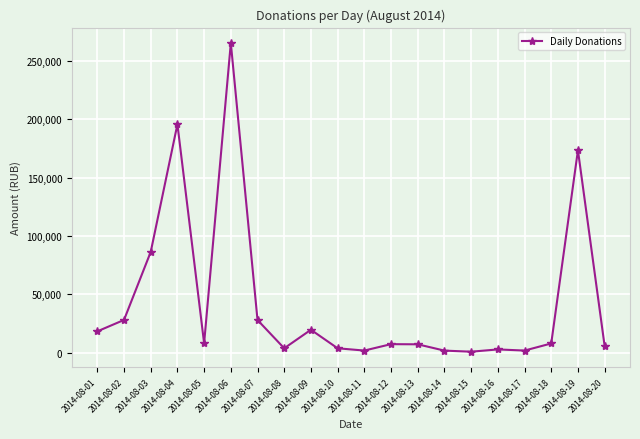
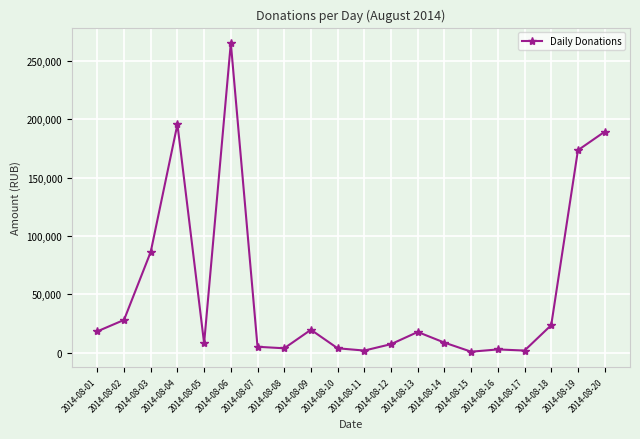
2014-08-07: 28,000 -> 5,000
2014-08-13: 7,000 -> 18,000
2014-08-14: 2,000 -> 9,000
2014-08-18: 8,000 -> 24,000
2014-08-20: 6,000 -> 189,000
